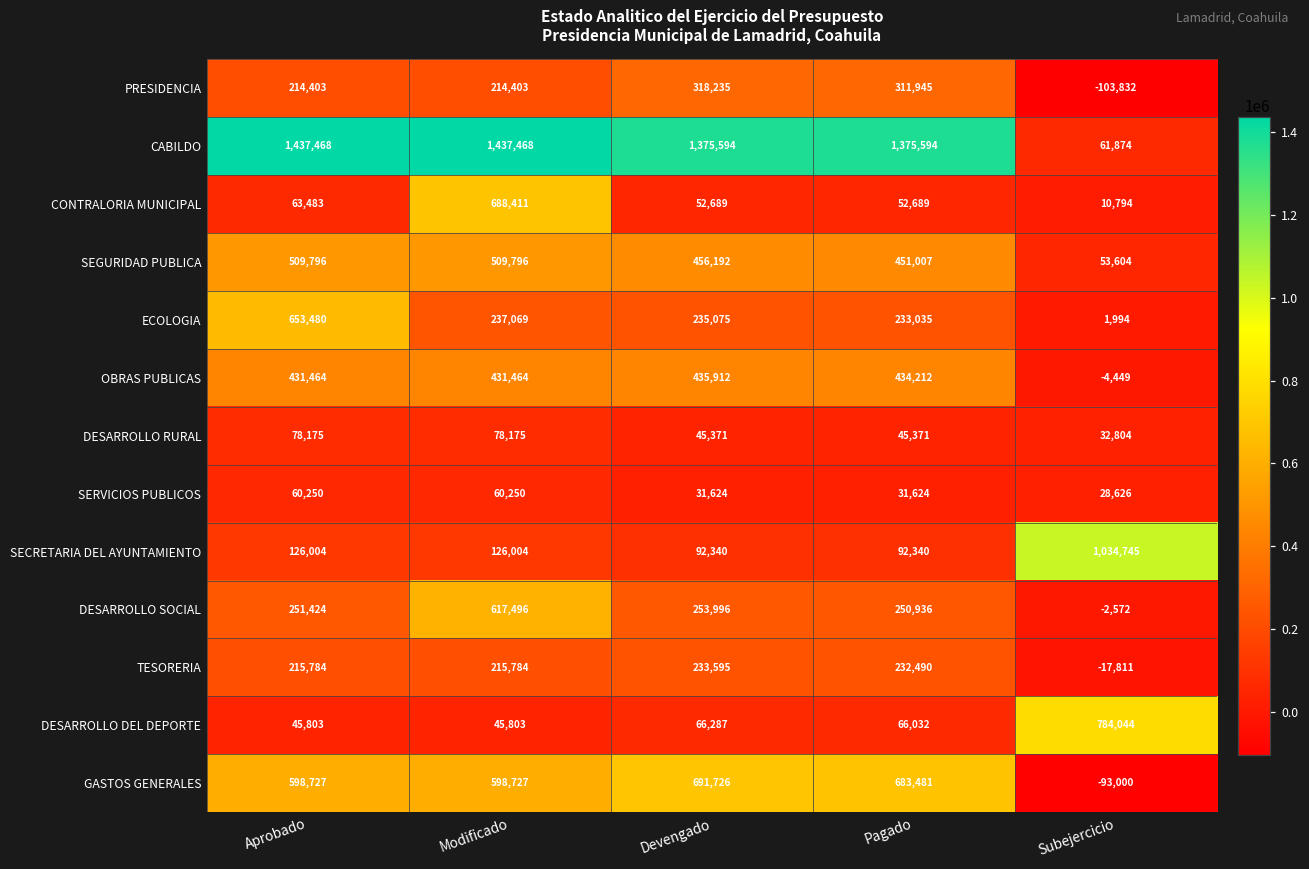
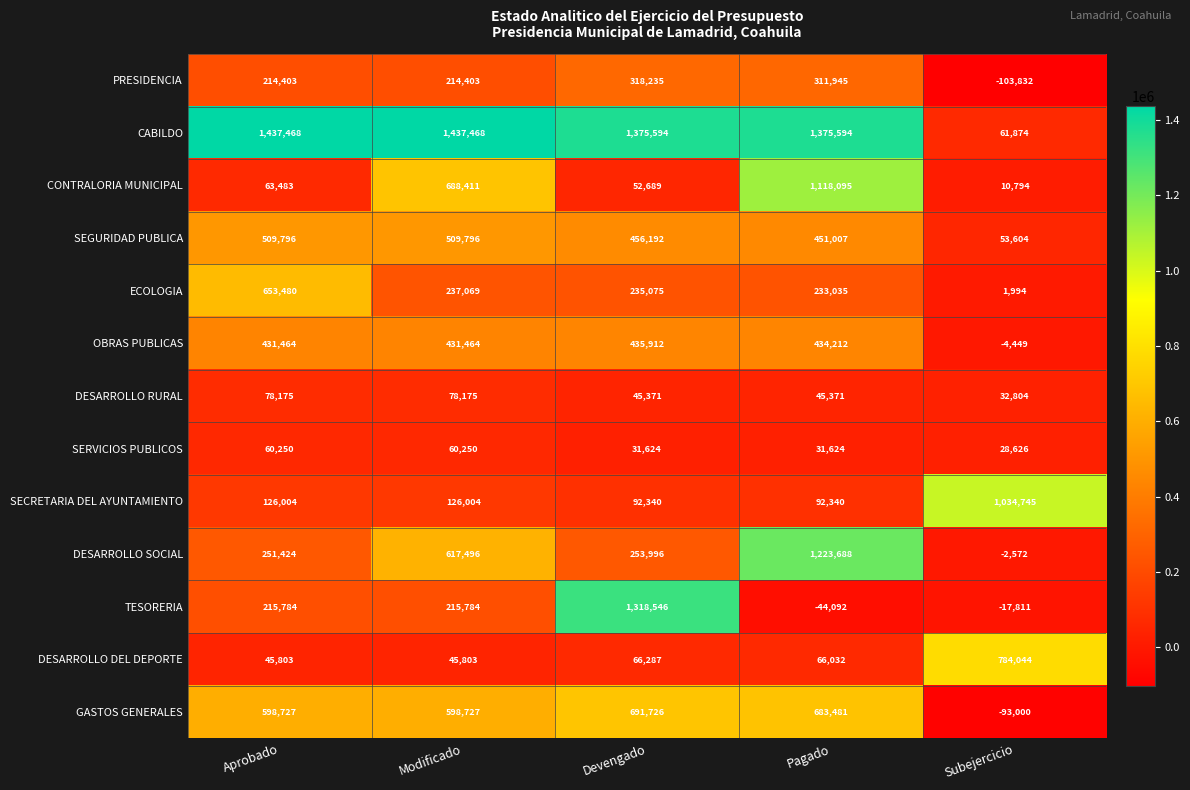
CONTRALORIA MUNICIPAL, Pagado: 52,689 -> 1,118,095
DESARROLLO SOCIAL, Pagado: 250,936 -> 1,223,688
TESORERIA, Devengado: 233,595 -> 1,318,546
TESORERIA, Pagado: 232,490 -> -44,092
